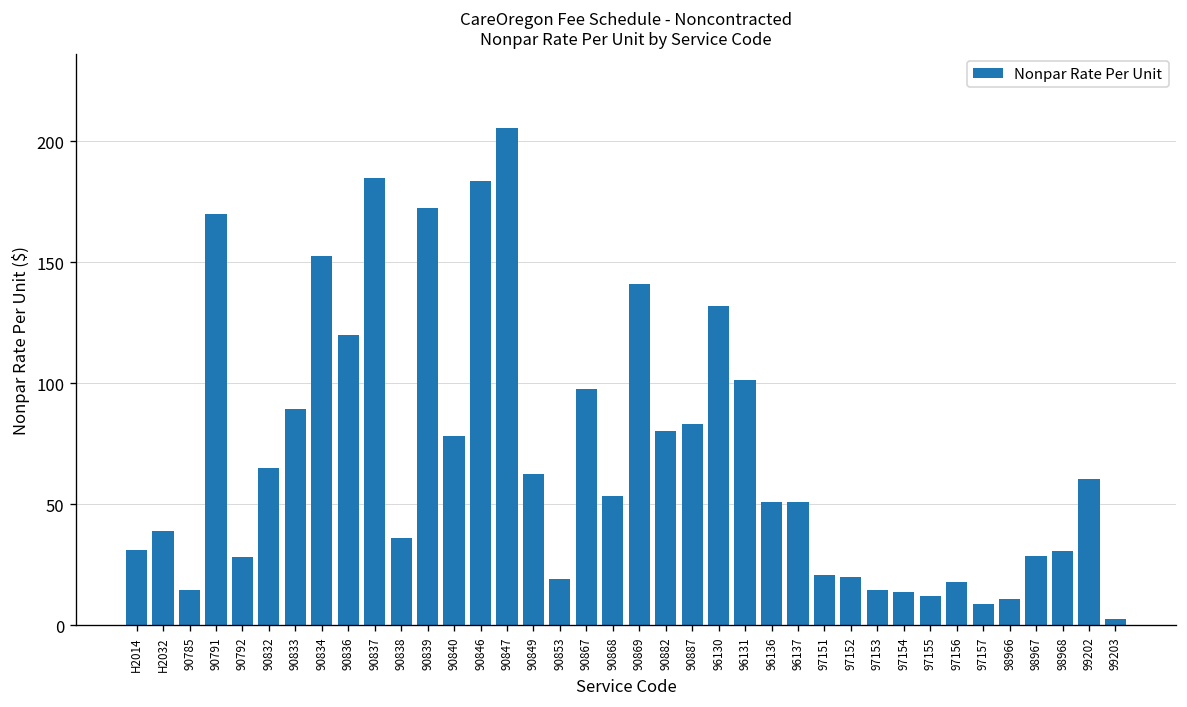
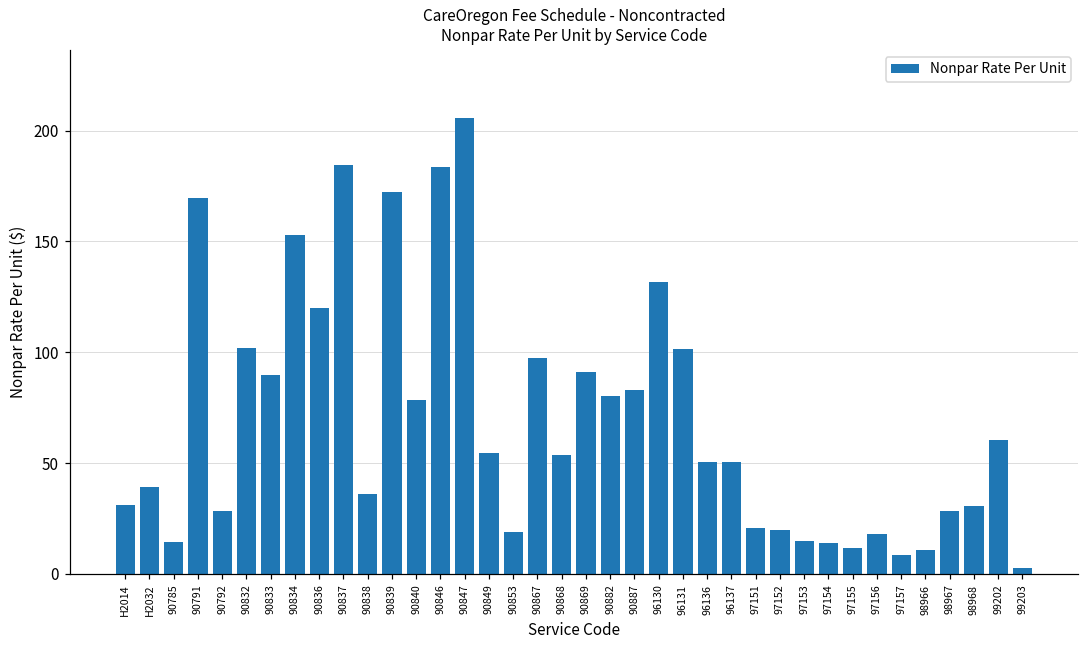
90832: 65 -> 102
90849: 62 -> 54
90869: 141 -> 91
